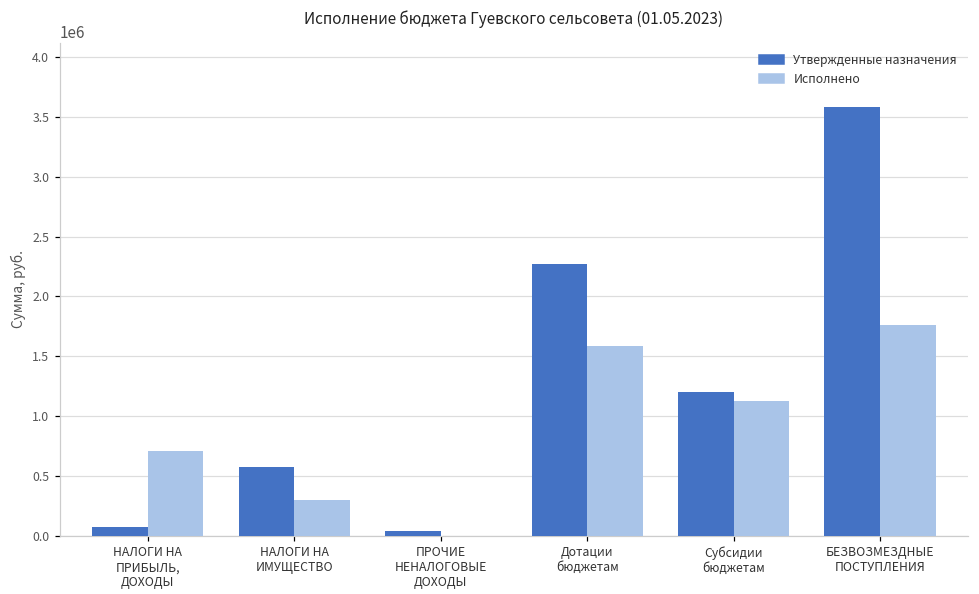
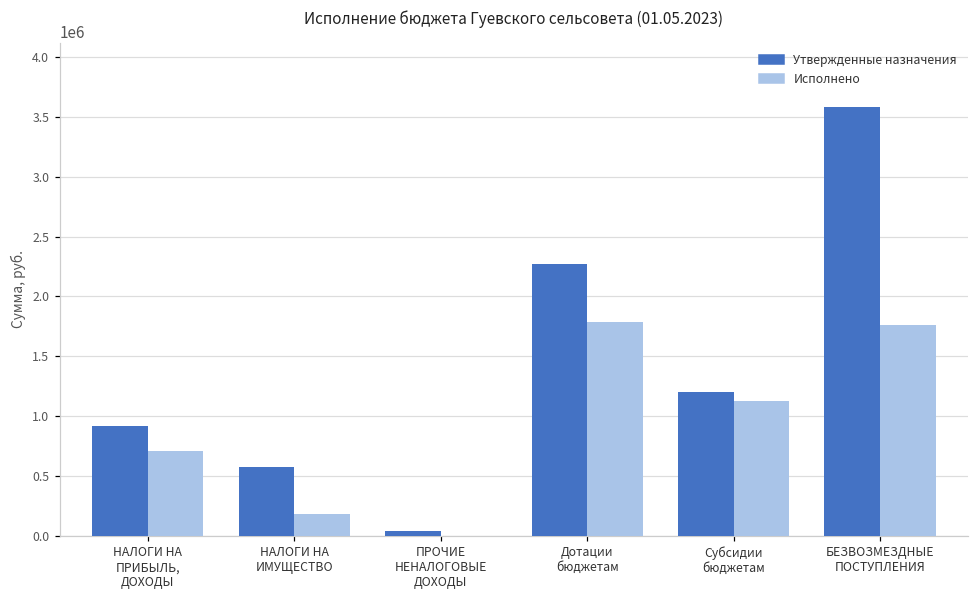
Утвержденные назначения, НАЛОГИ НА ПРИБЫЛЬ, ДОХОДЫ: 70000 -> 920000
Исполнено, НАЛОГИ НА ИМУЩЕСТВО: 300000 -> 180000
Исполнено, Дотации бюджетам: 1590000 -> 1790000
